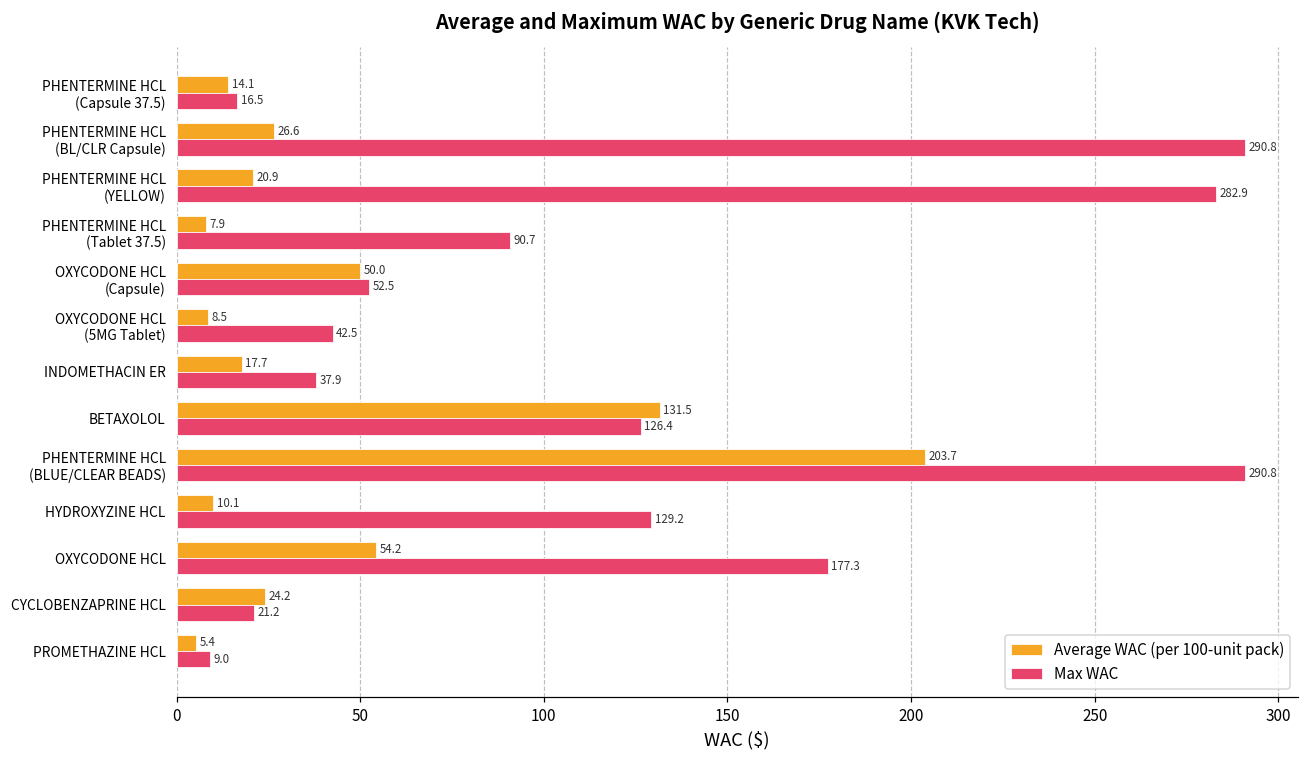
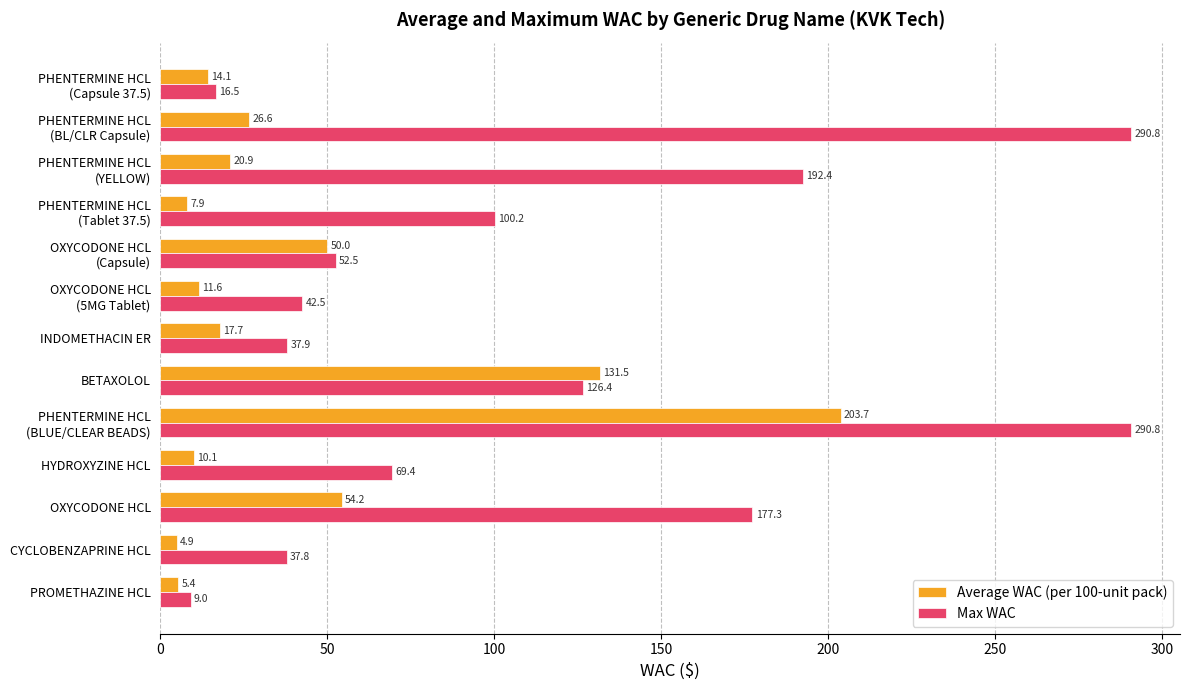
Max WAC, PHENTERMINE HCL (YELLOW): 282.9 -> 192.4
Max WAC, PHENTERMINE HCL (Tablet 37.5): 90.7 -> 100.2
Average WAC (per 100-unit pack), OXYCODONE HCL (5MG Tablet): 8.5 -> 11.6
Max WAC, HYDROXYZINE HCL: 129.2 -> 69.4
Average WAC (per 100-unit pack), CYCLOBENZAPRINE HCL: 24.2 -> 4.9
Max WAC, CYCLOBENZAPRINE HCL: 21.2 -> 37.8
